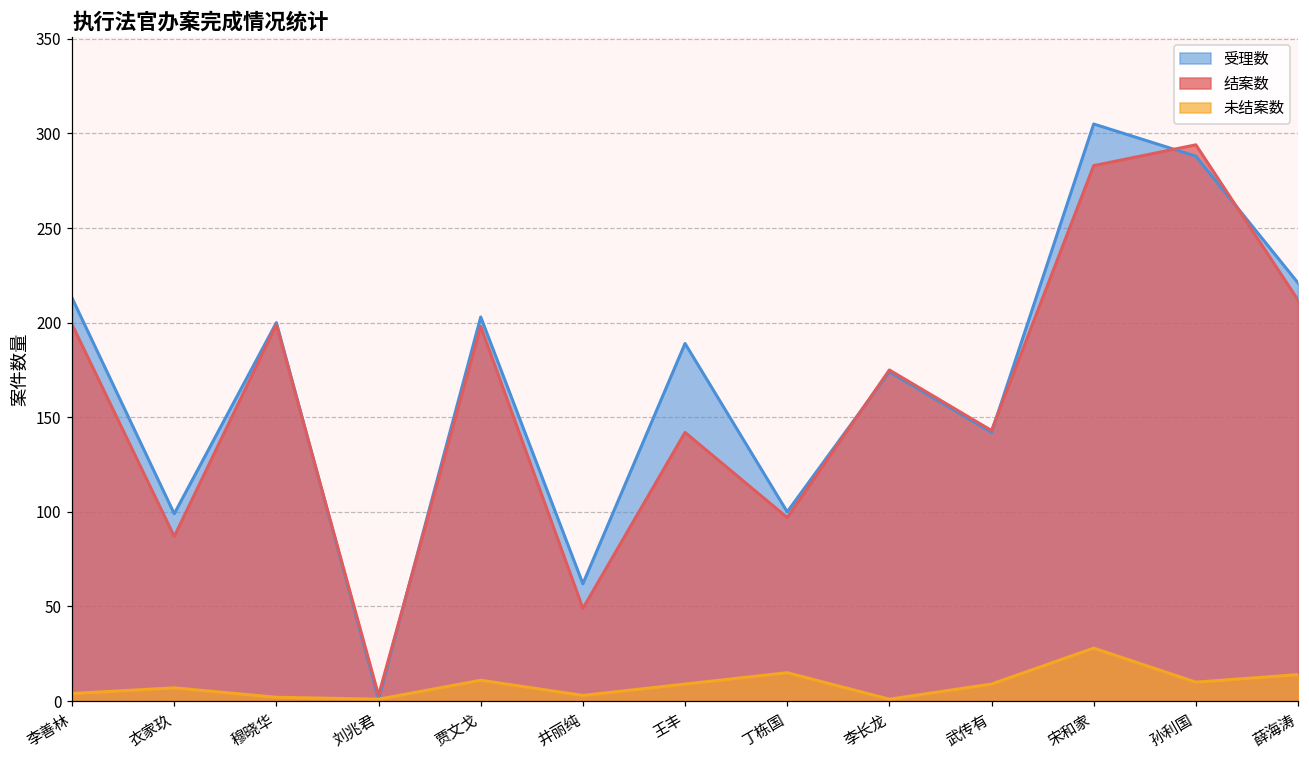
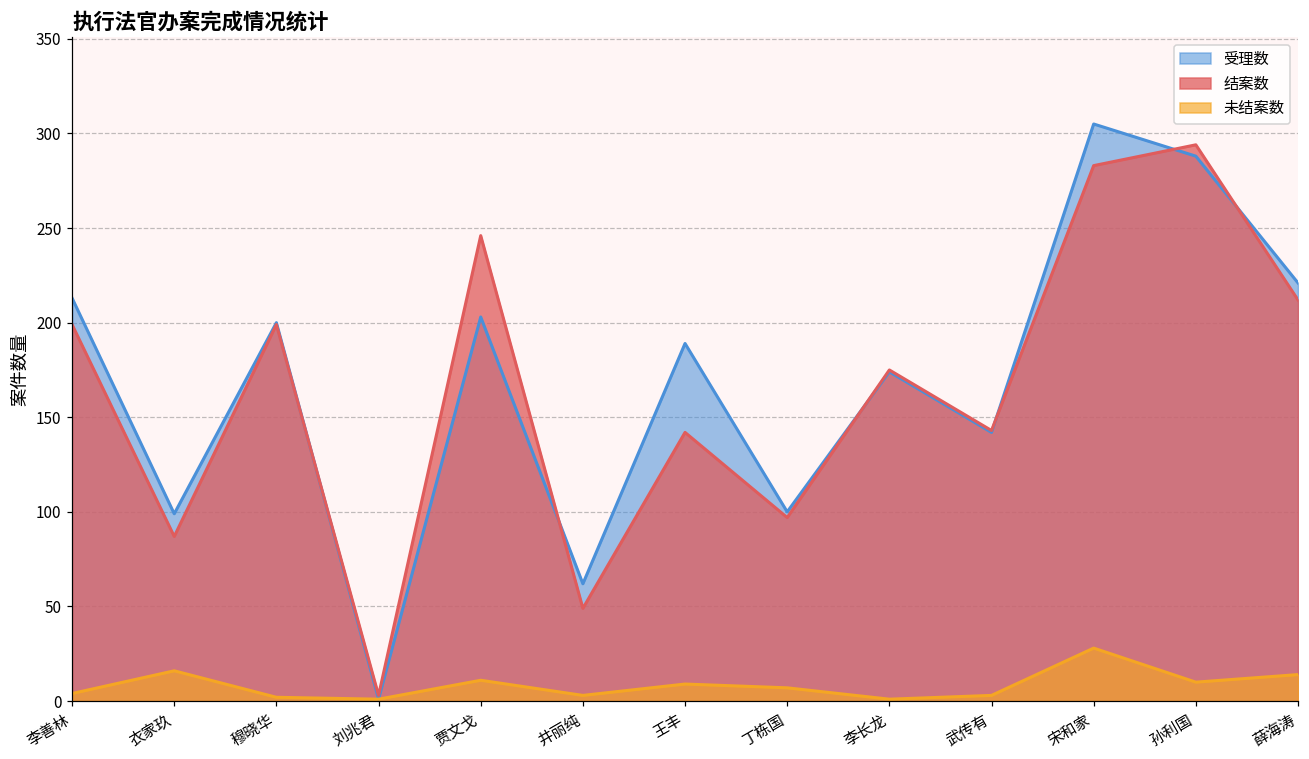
未结案数, 衣家玖: 7 -> 16
结案数, 贾文戈: 198 -> 246
未结案数, 丁栋国: 15 -> 7
未结案数, 武传有: 9 -> 3
